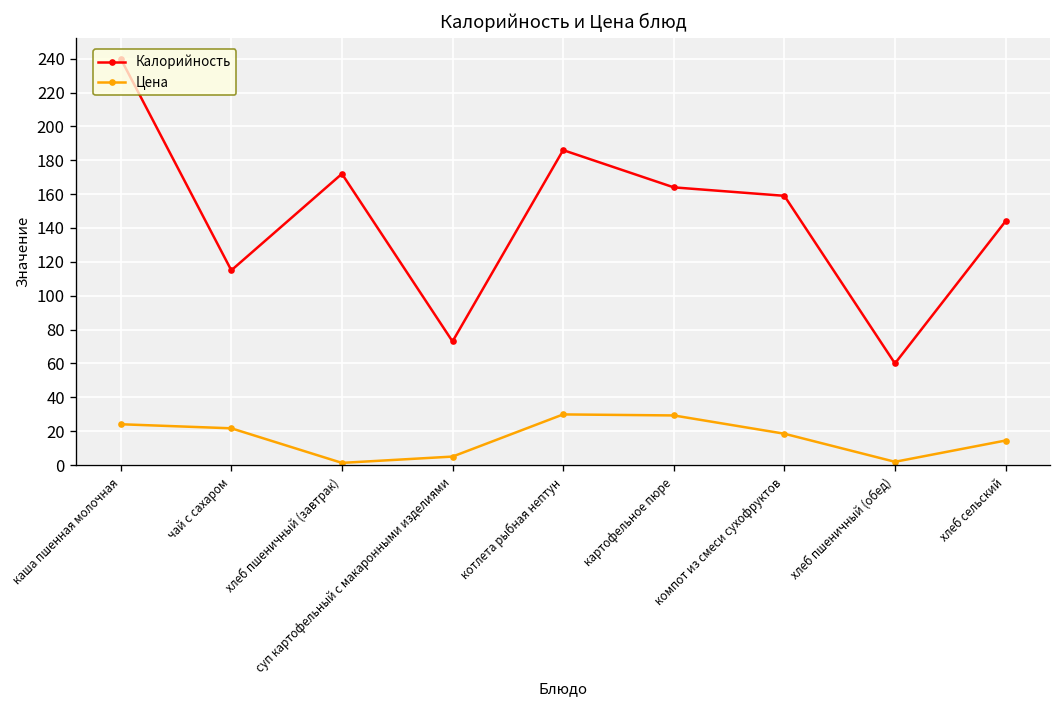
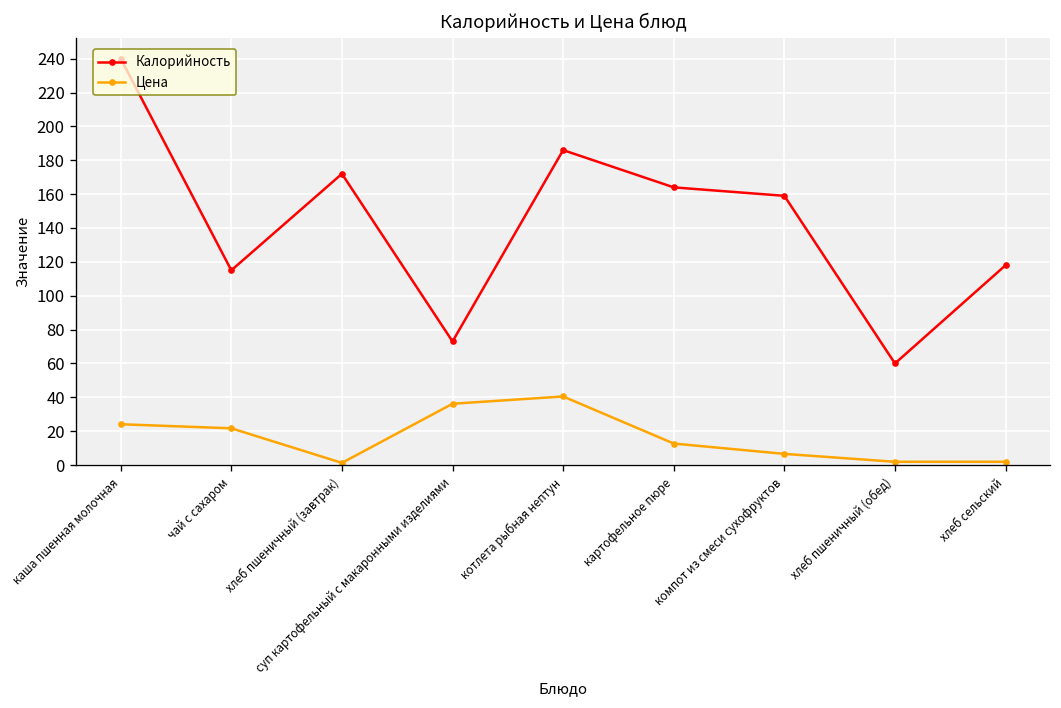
Цена, суп картофельный с макаронными изделиями: 5 -> 36
Цена, котлета рыбная нептун: 30 -> 41
Цена, картофельное пюре: 29 -> 13
Цена, компот из смеси сухофруктов: 19 -> 7
Калорийность, хлеб сельский: 144 -> 118
Цена, хлеб сельский: 14 -> 2
